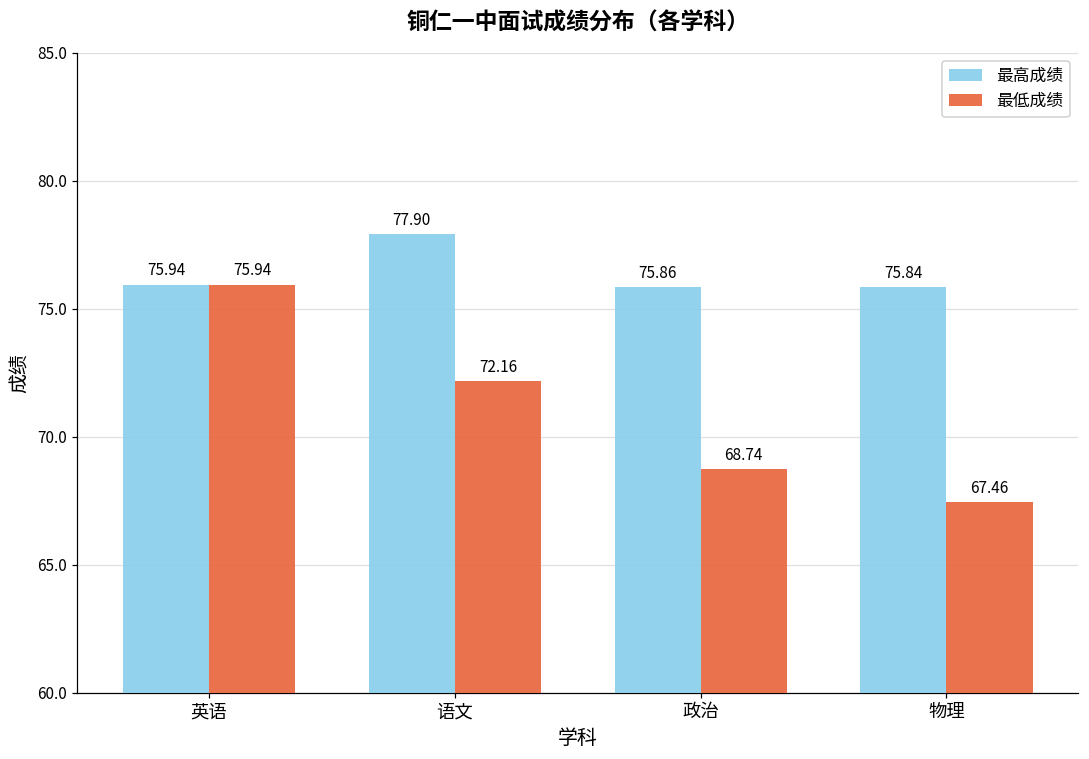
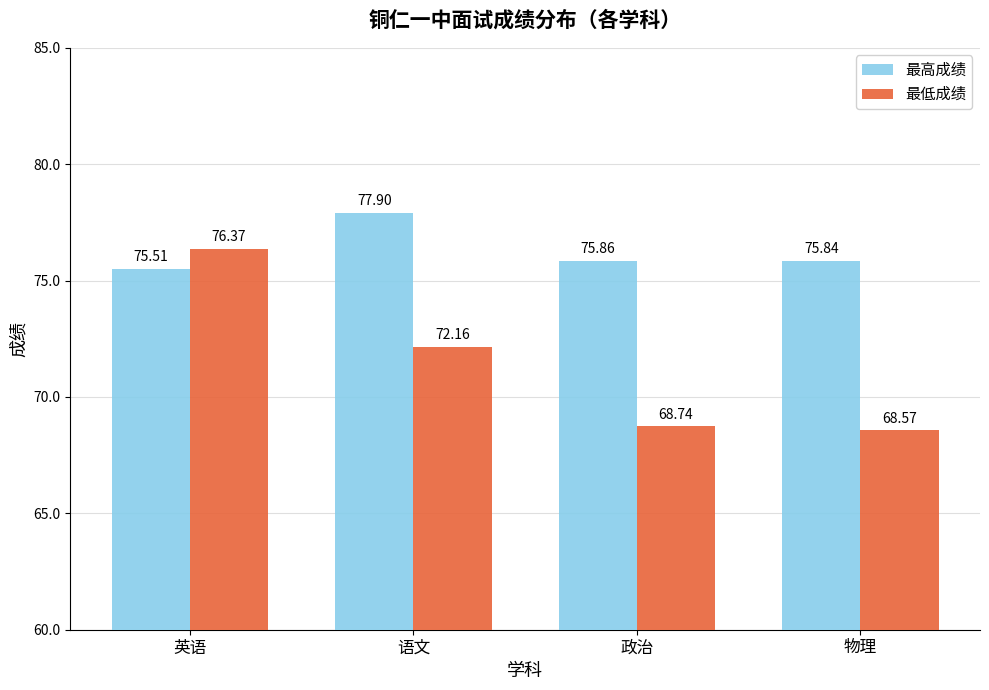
最高成绩, 英语: 75.94 -> 75.51
最低成绩, 英语: 75.94 -> 76.37
最低成绩, 物理: 67.46 -> 68.57
